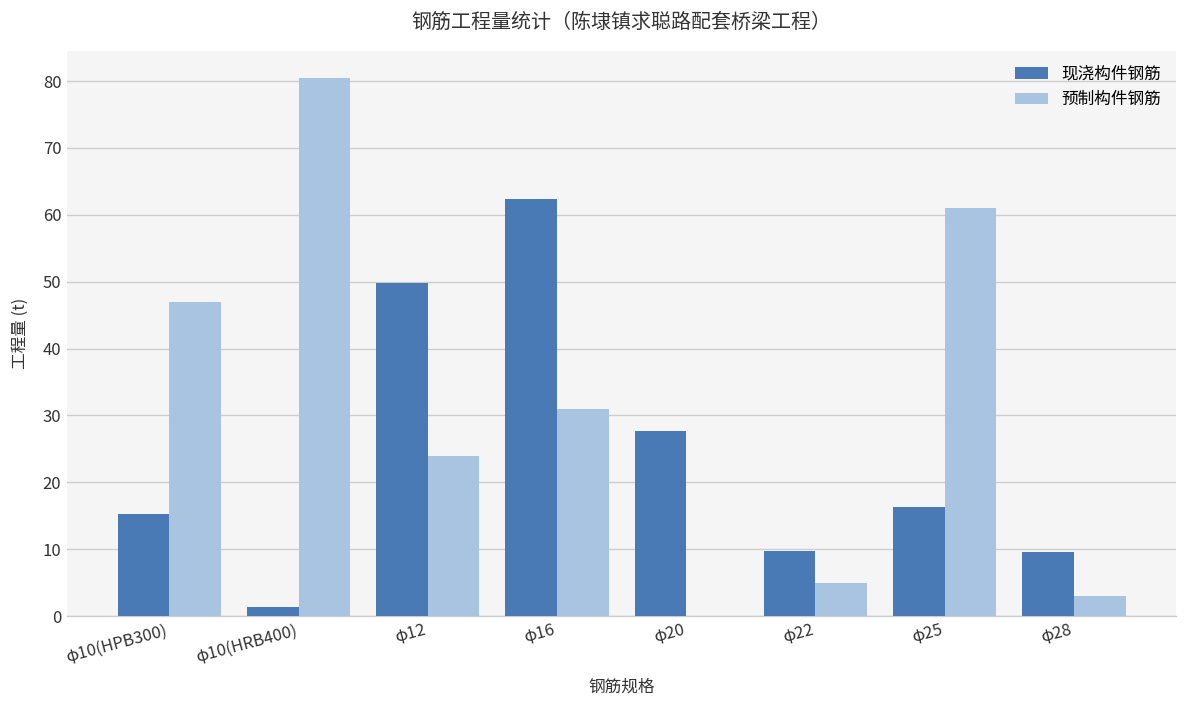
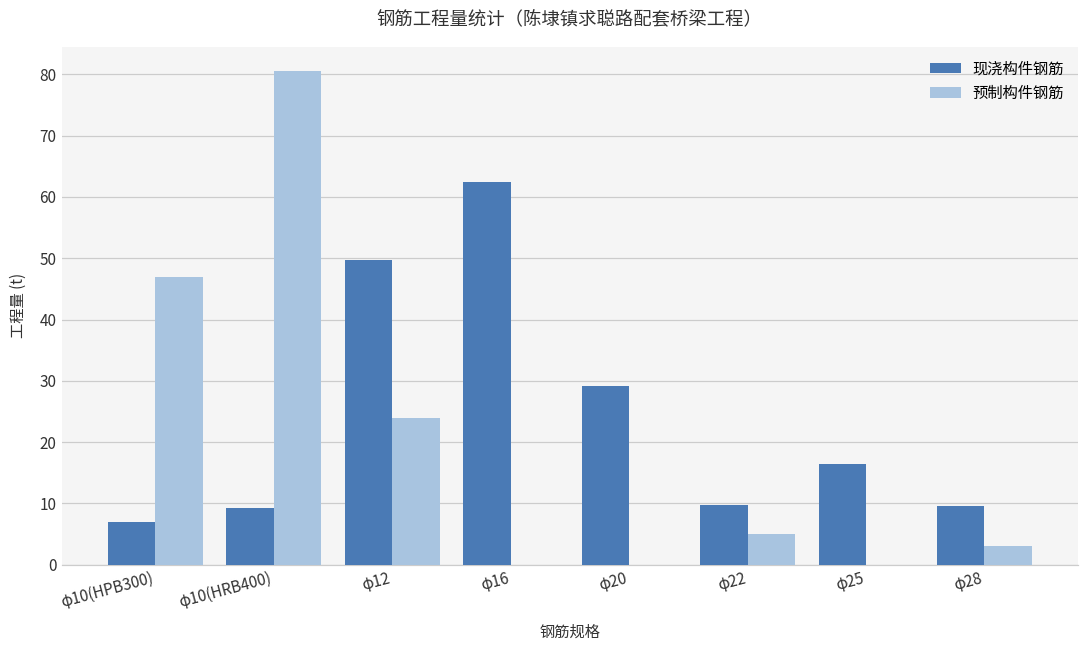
现浇构件钢筋, φ10(HPB300): 15 -> 7
现浇构件钢筋, φ10(HRB400): 1 -> 9
预制构件钢筋, φ16: 31 -> 0
现浇构件钢筋, φ20: 28 -> 29
预制构件钢筋, φ25: 61 -> 0
